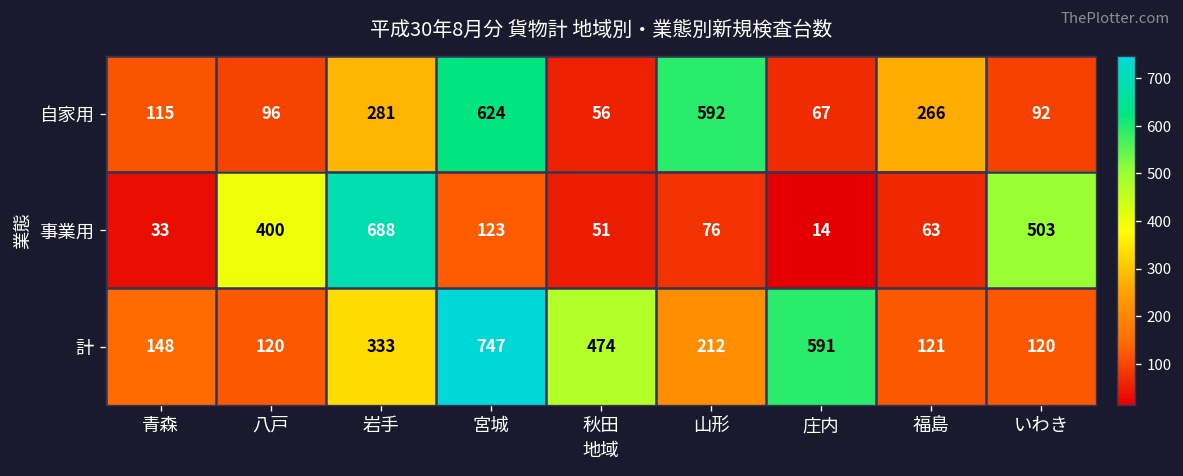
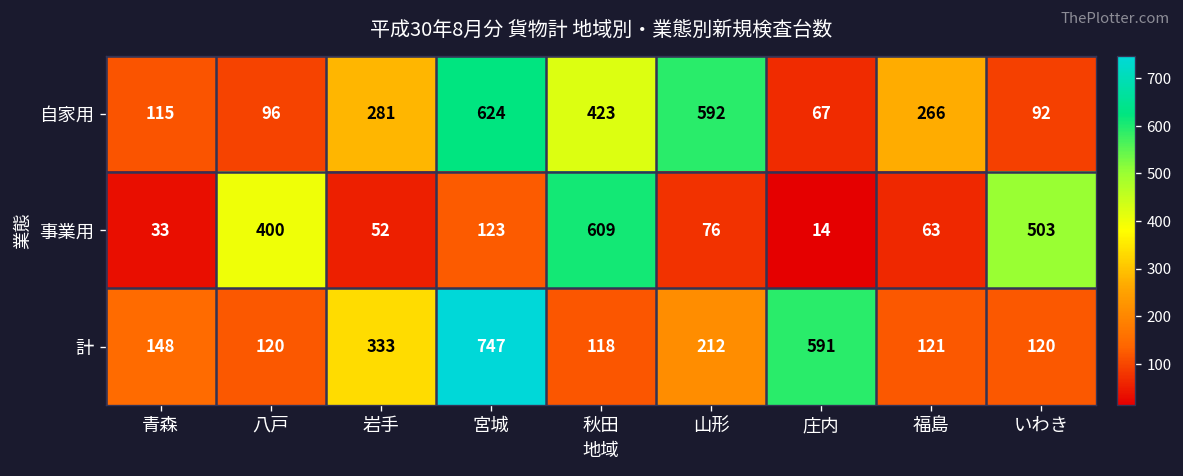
自家用, 秋田: 56 -> 423
事業用, 岩手: 688 -> 52
事業用, 秋田: 51 -> 609
計, 秋田: 474 -> 118
